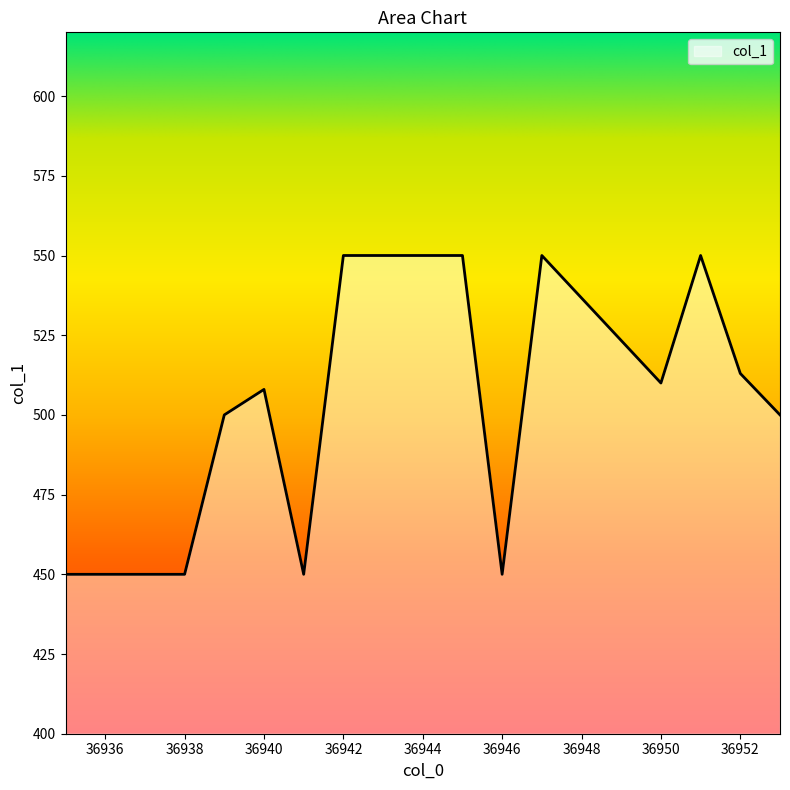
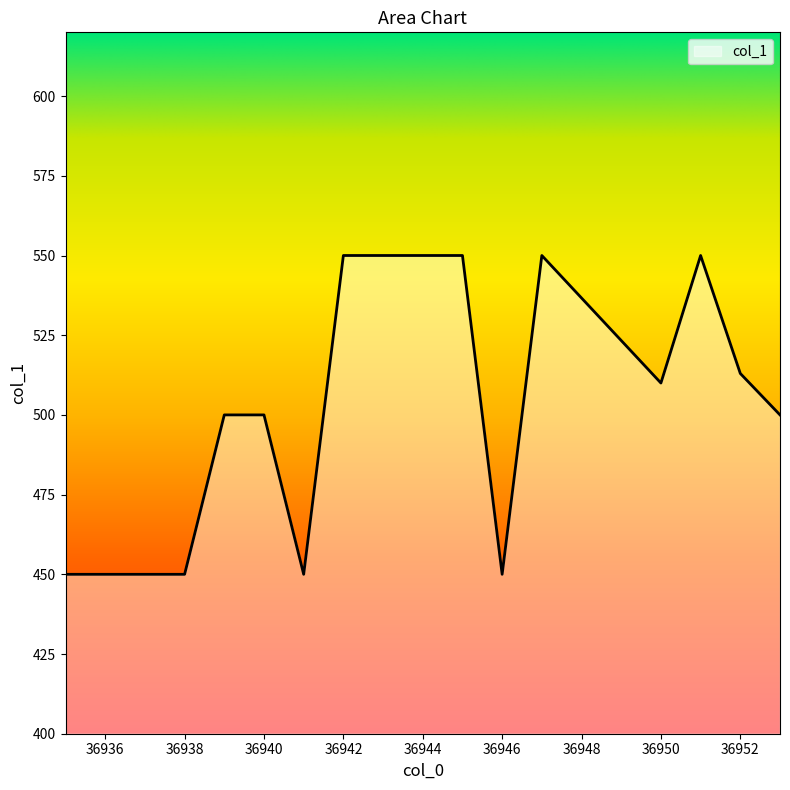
36940: 508 -> 500
